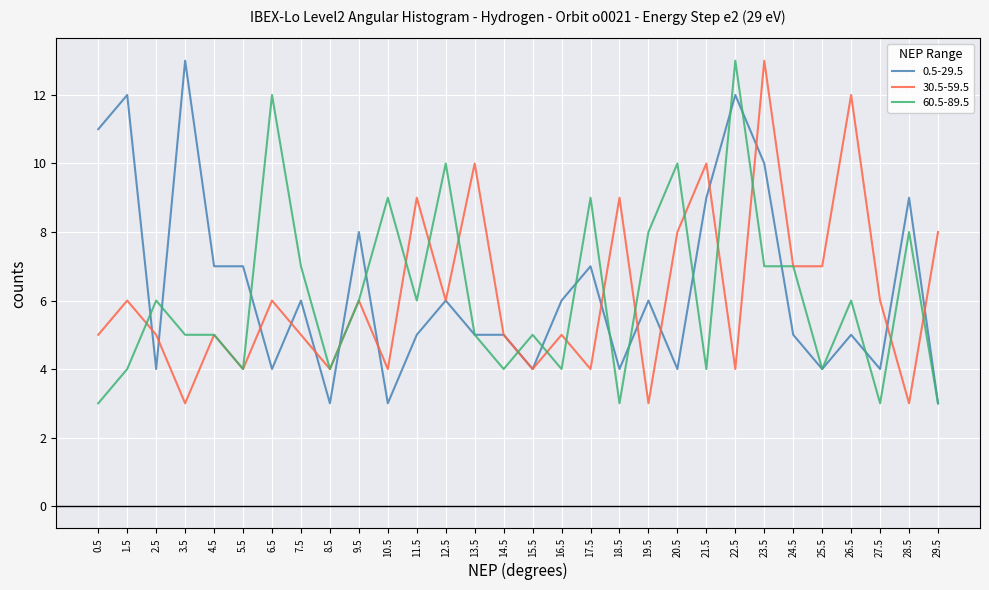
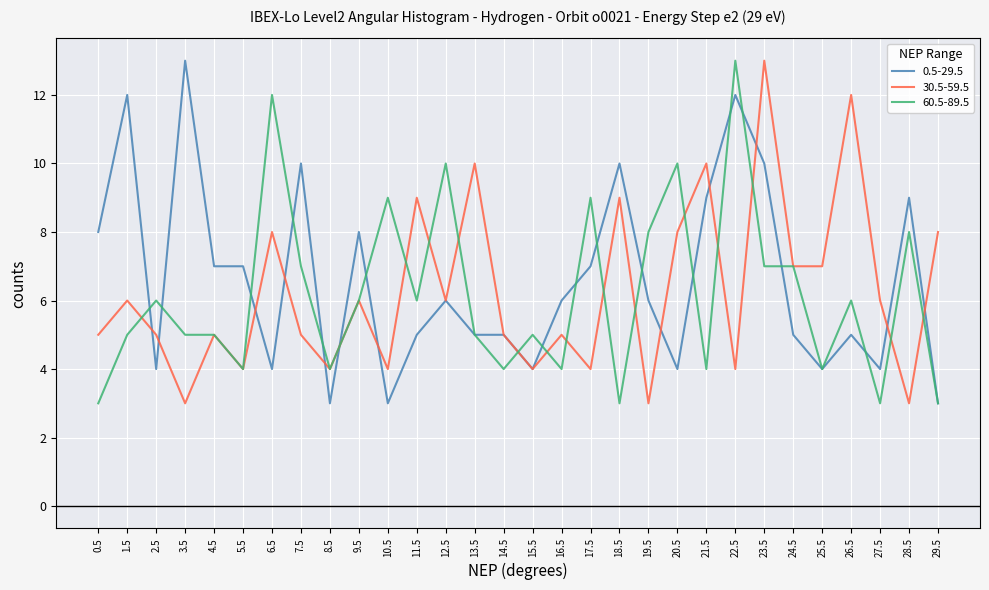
0.5-29.5, 0.5: 11 -> 8
60.5-89.5, 1.5: 4 -> 5
30.5-59.5, 6.5: 6 -> 8
0.5-29.5, 7.5: 6 -> 10
0.5-29.5, 18.5: 4 -> 10
